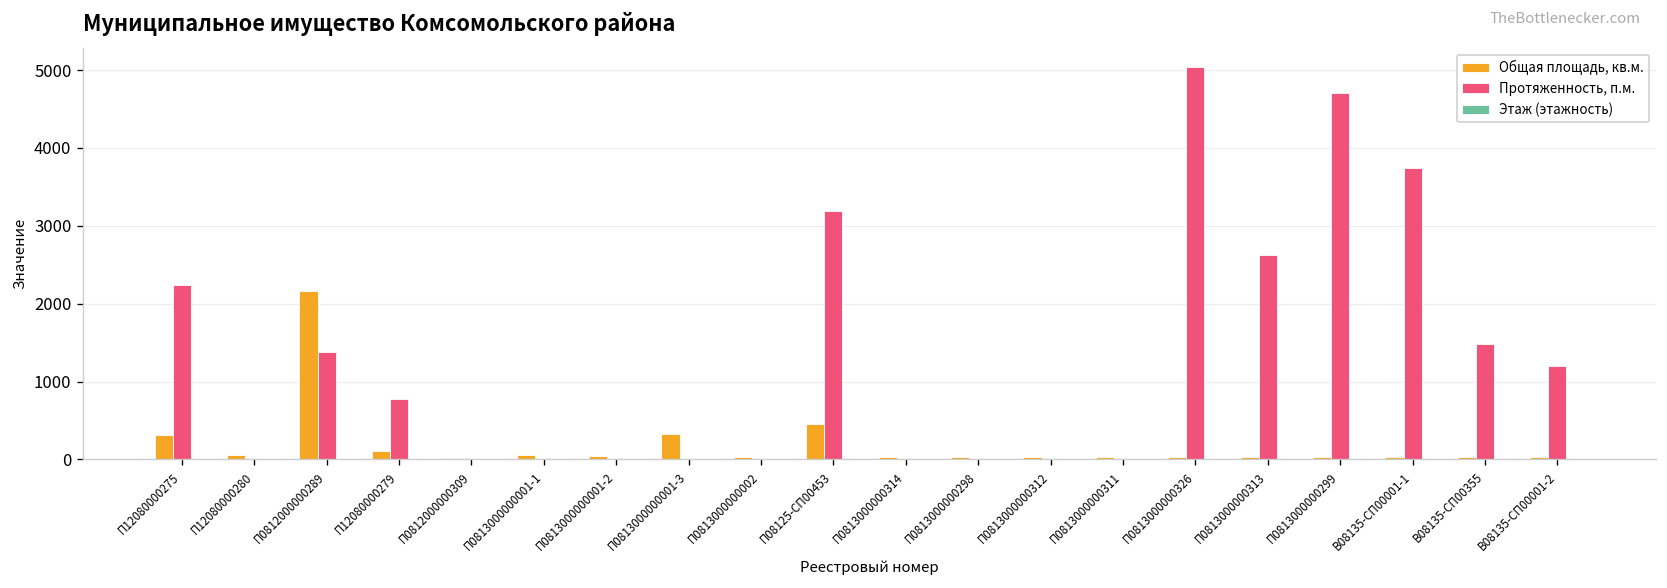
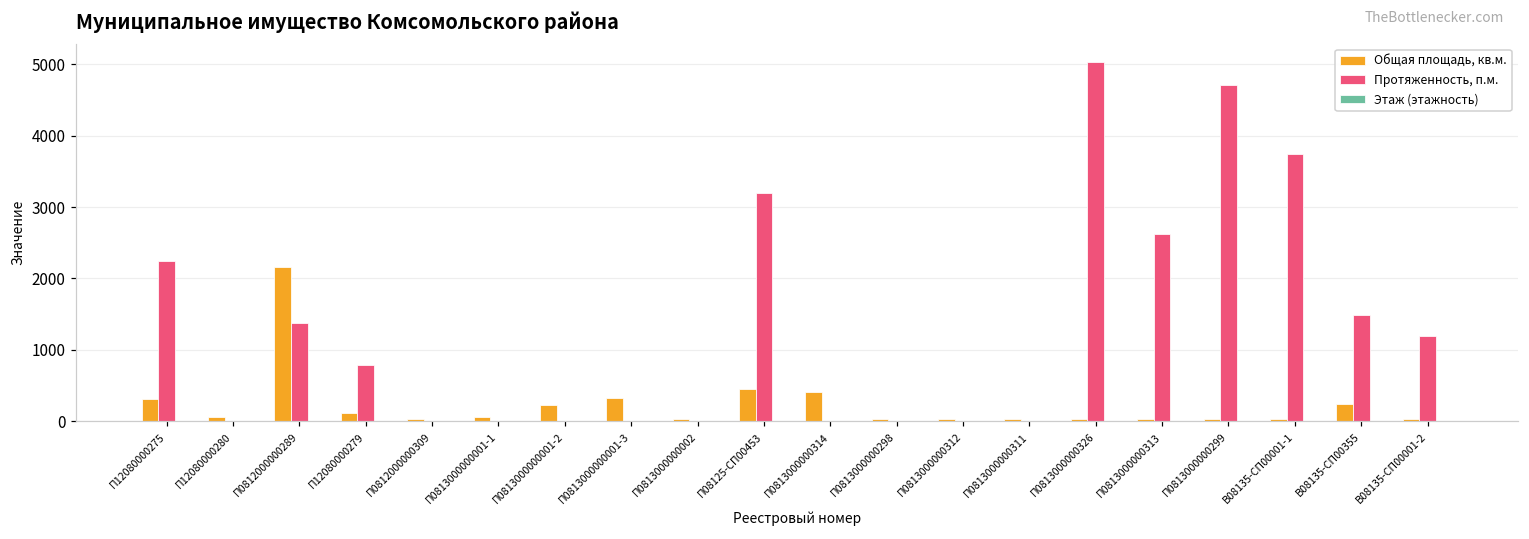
Общая площадь, кв.м., П0813000000001-2: 0 -> 200
Общая площадь, кв.м., П0813000000314: 0 -> 400
Общая площадь, кв.м., В08135-СП00355: 0 -> 200
